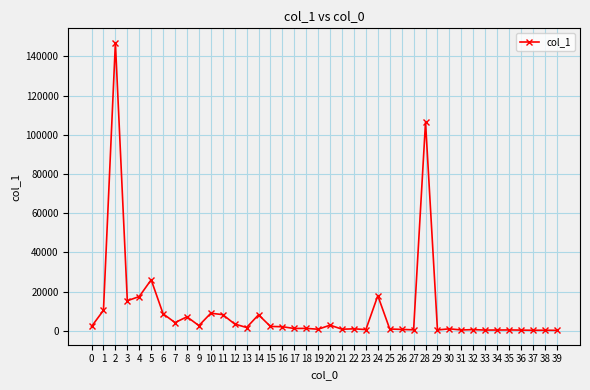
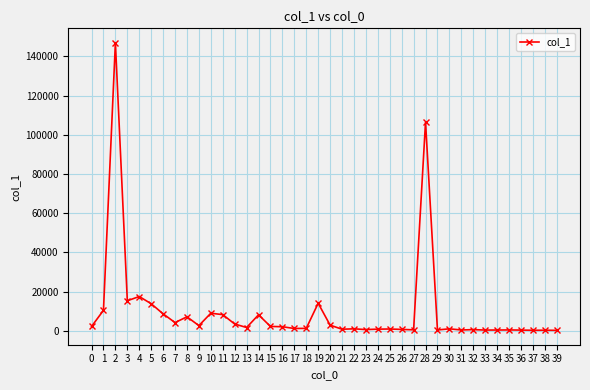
5: 26000 -> 14000
19: 1000 -> 14000
24: 18000 -> 1000
